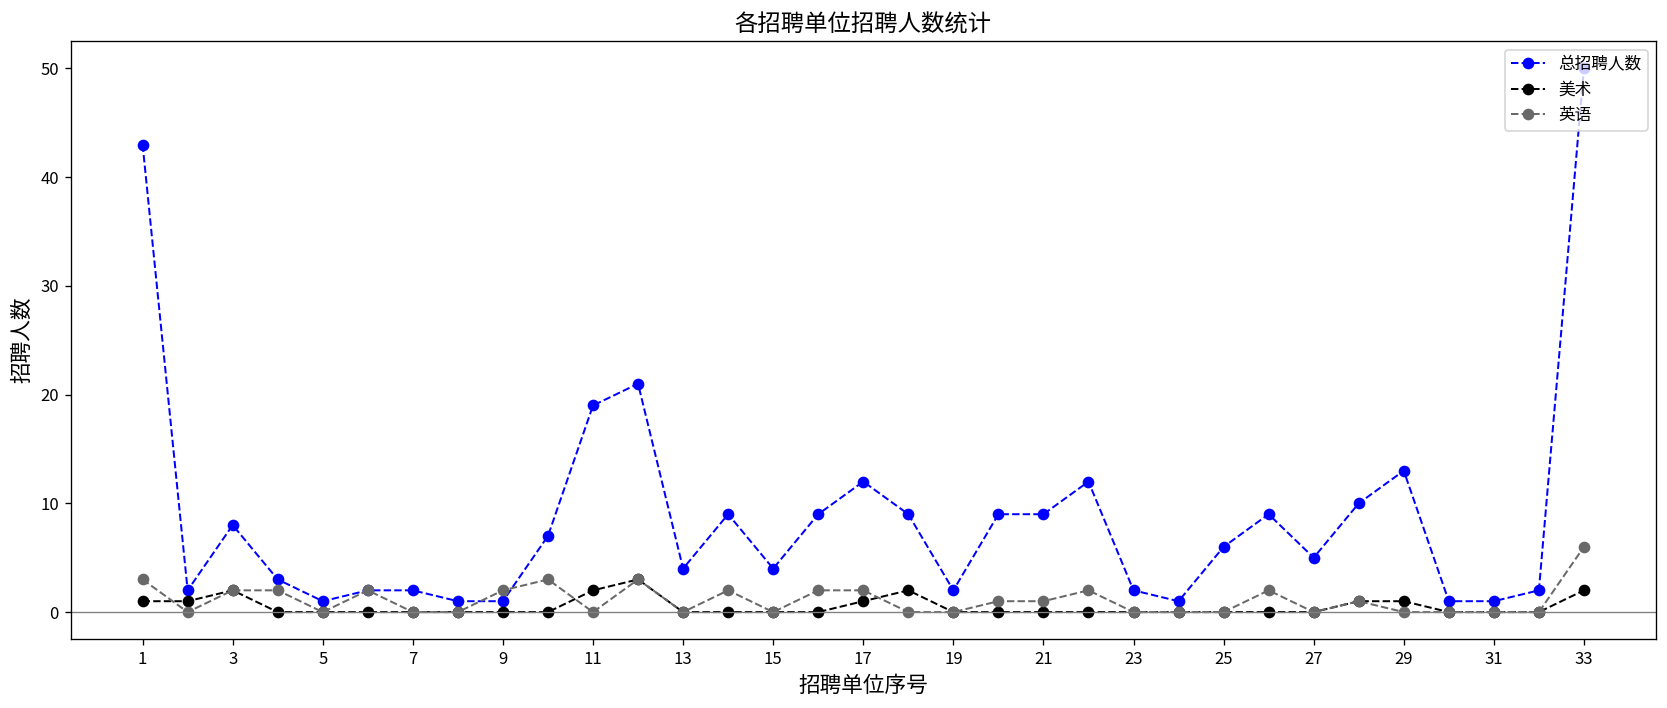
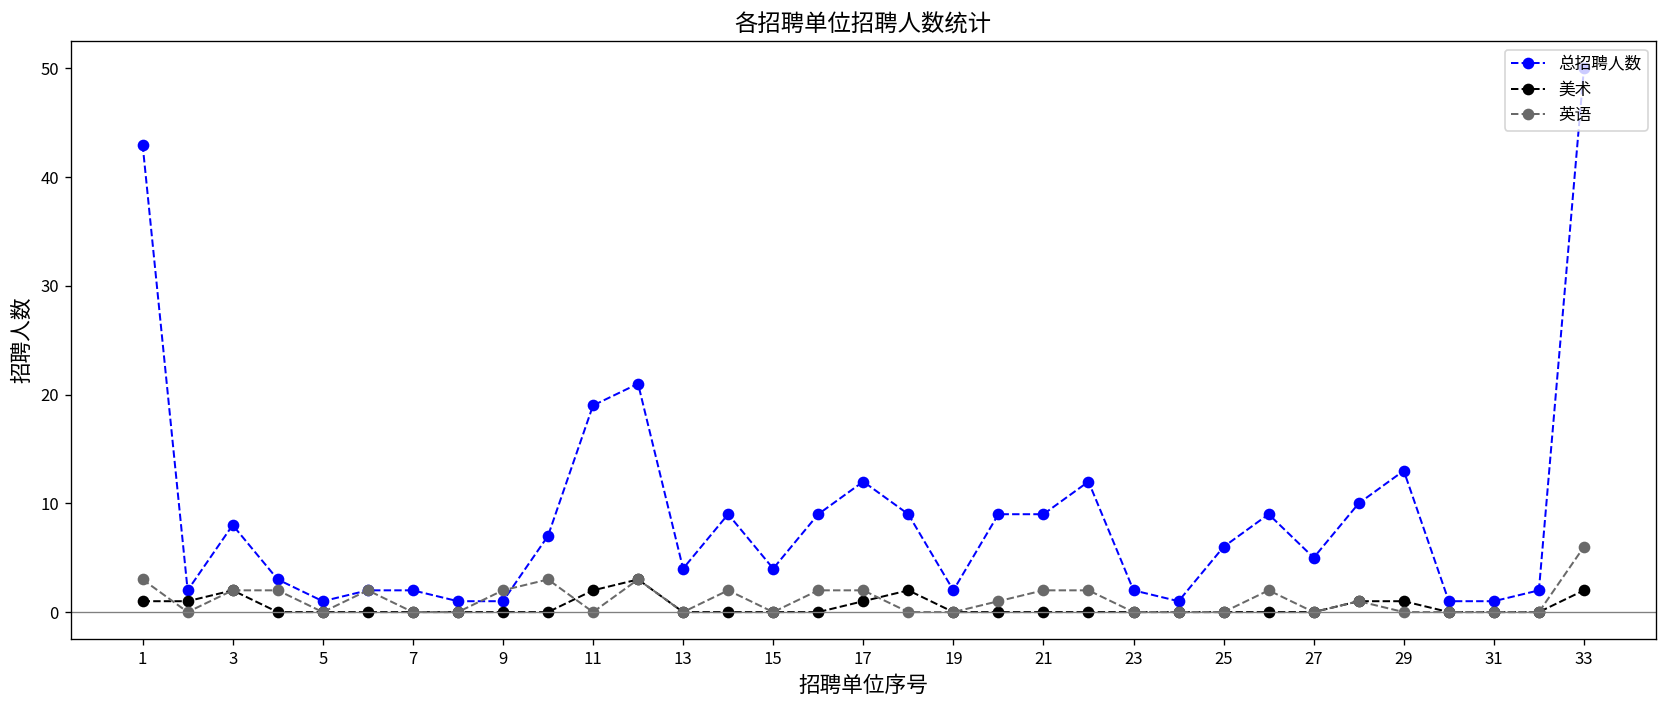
英语, 21: 1 -> 2
